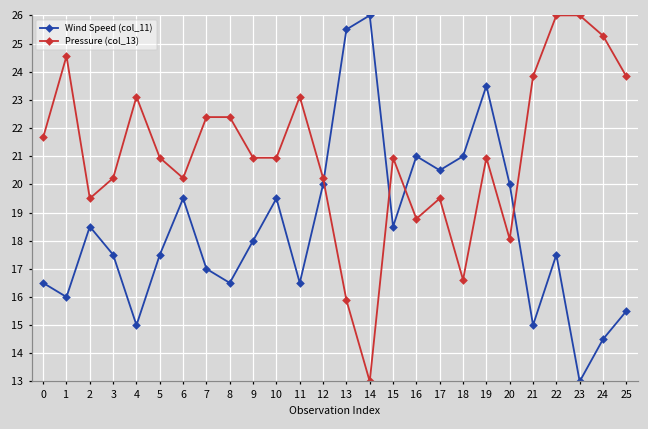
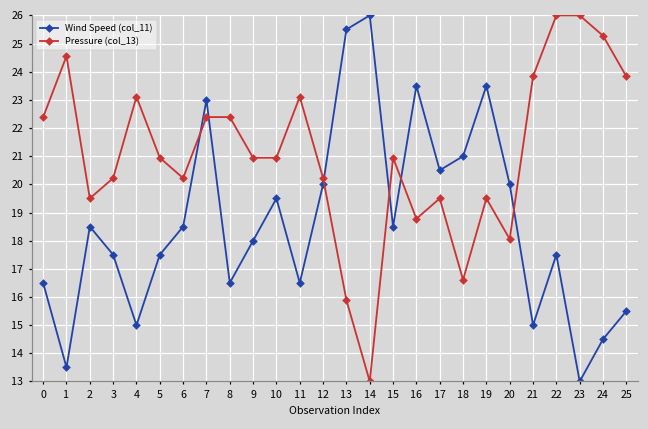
Pressure (col_13), 0: 21.7 -> 22.4
Wind Speed (col_11), 1: 16.0 -> 13.5
Wind Speed (col_11), 6: 19.5 -> 18.5
Wind Speed (col_11), 7: 17.0 -> 23.0
Wind Speed (col_11), 16: 21.0 -> 23.5
Pressure (col_13), 19: 20.9 -> 19.5
